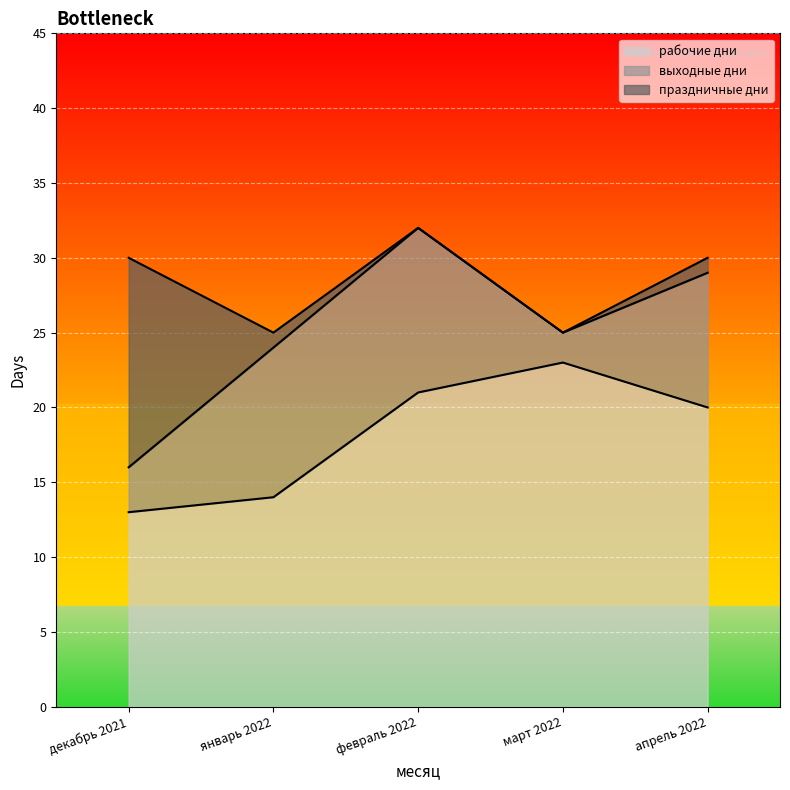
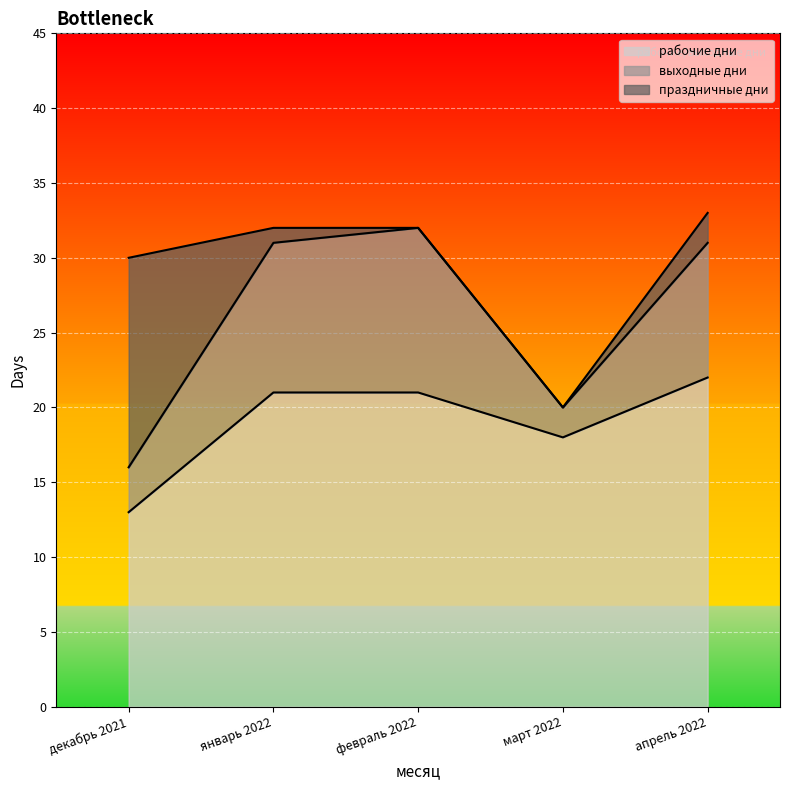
рабочие дни, январь 2022: 14 -> 21
рабочие дни, март 2022: 23 -> 18
рабочие дни, апрель 2022: 20 -> 22
праздничные дни, апрель 2022: 1 -> 2
